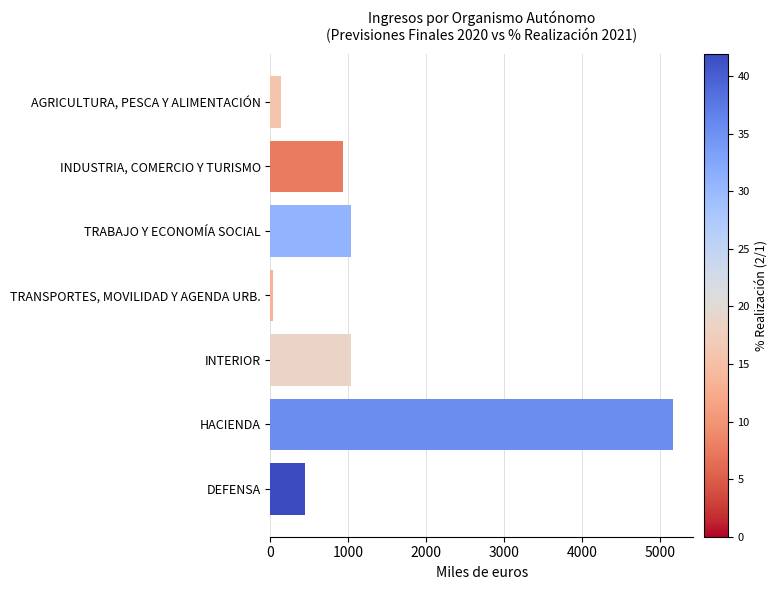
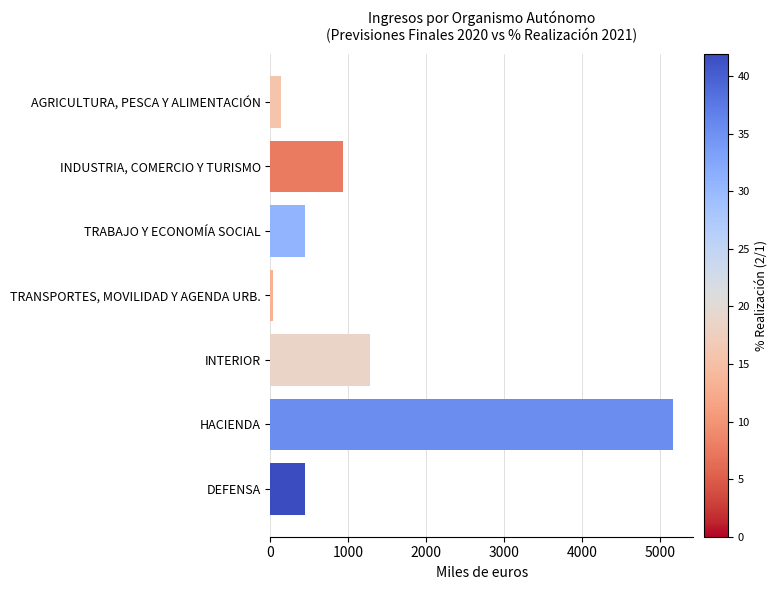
TRABAJO Y ECONOMÍA SOCIAL: 1000 -> 400
INTERIOR: 1000 -> 1300
